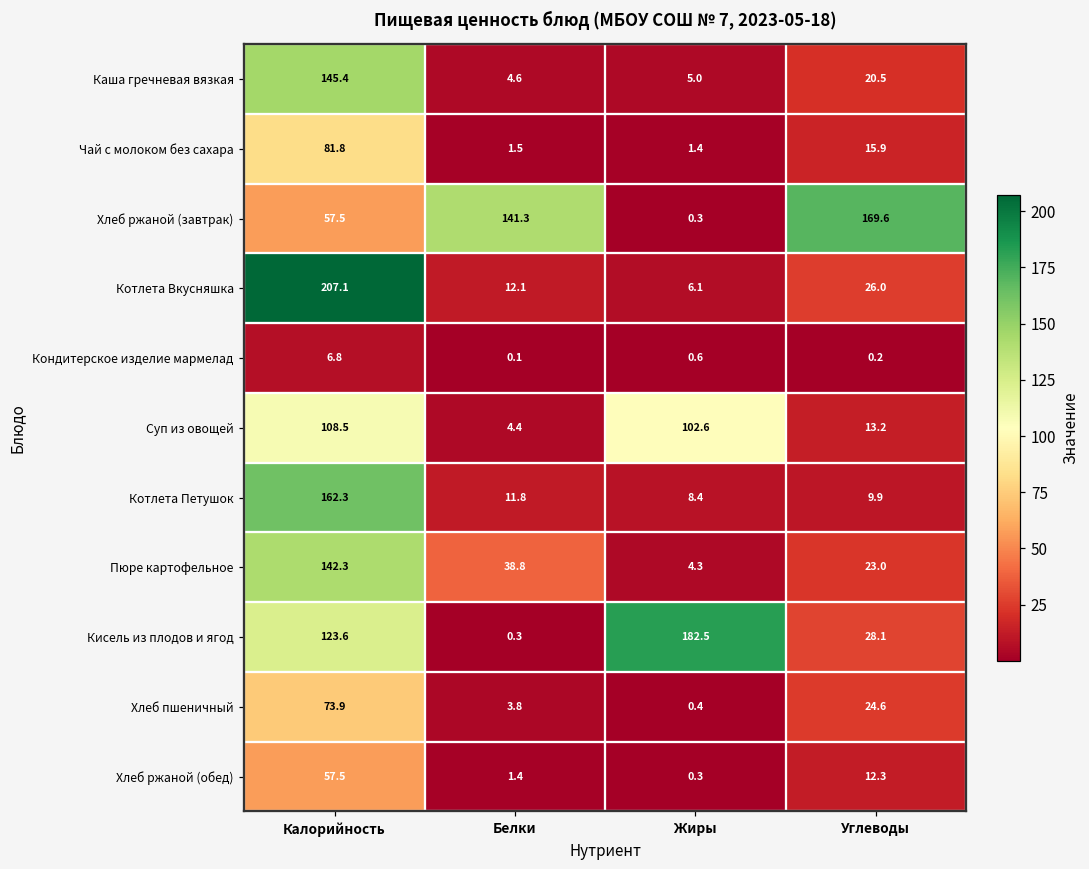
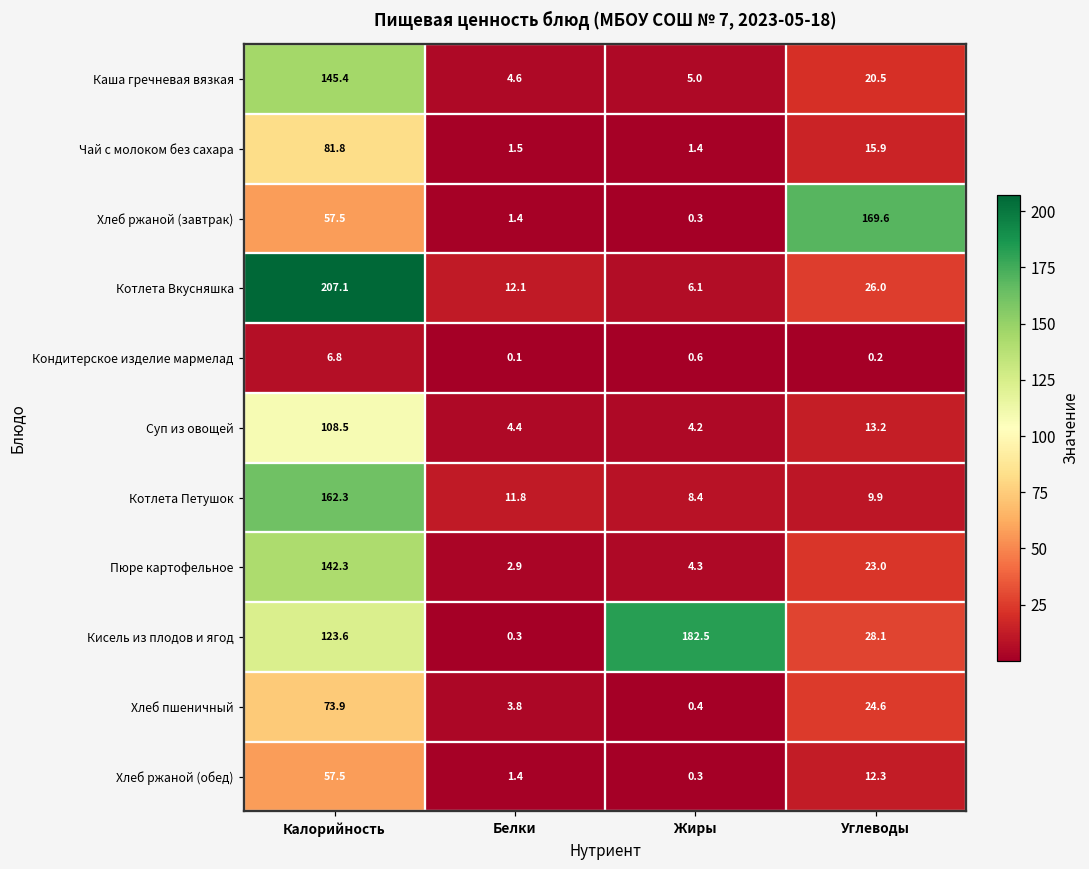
Хлеб ржаной (завтрак), Белки: 141.3 -> 1.4
Суп из овощей, Жиры: 102.6 -> 4.2
Пюре картофельное, Белки: 38.8 -> 2.9
